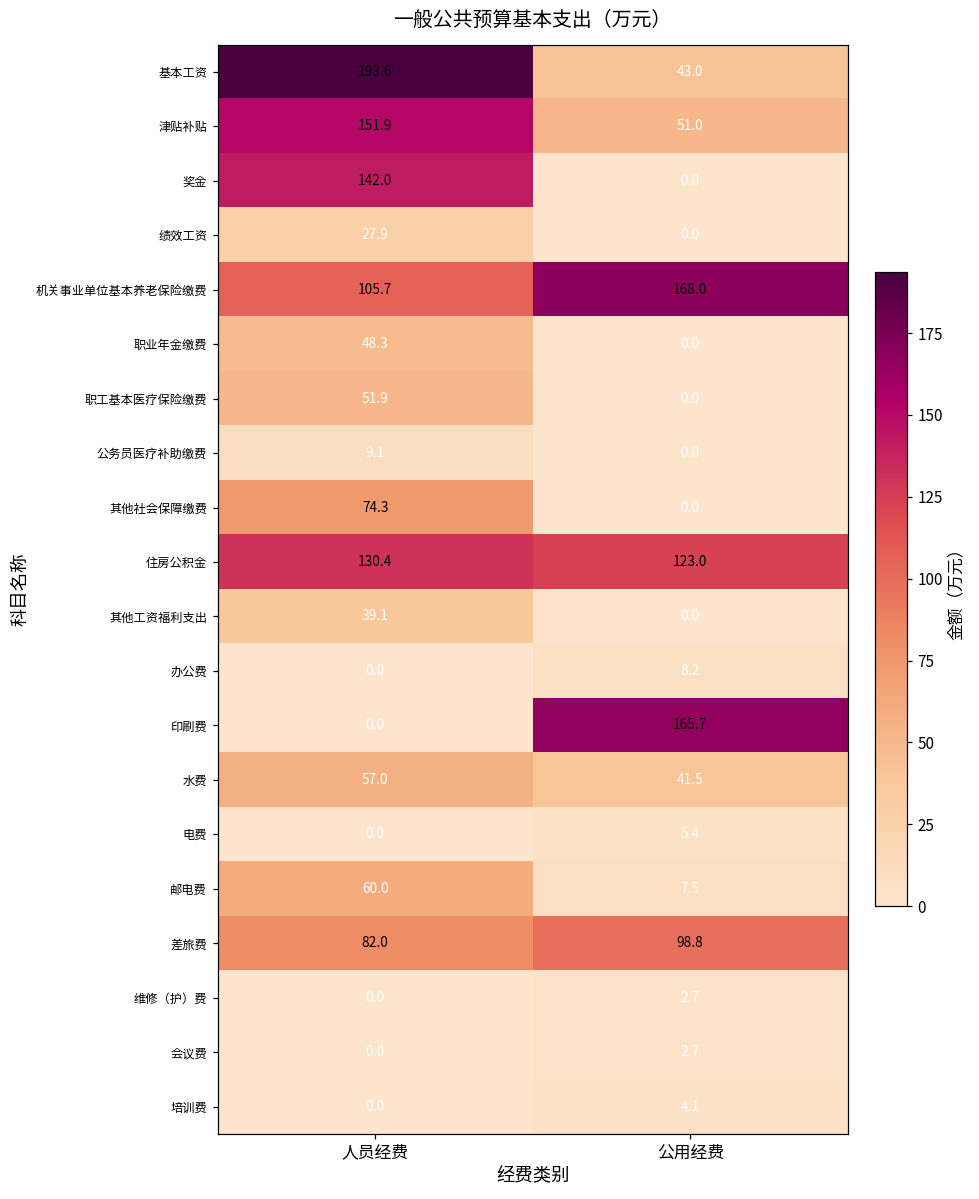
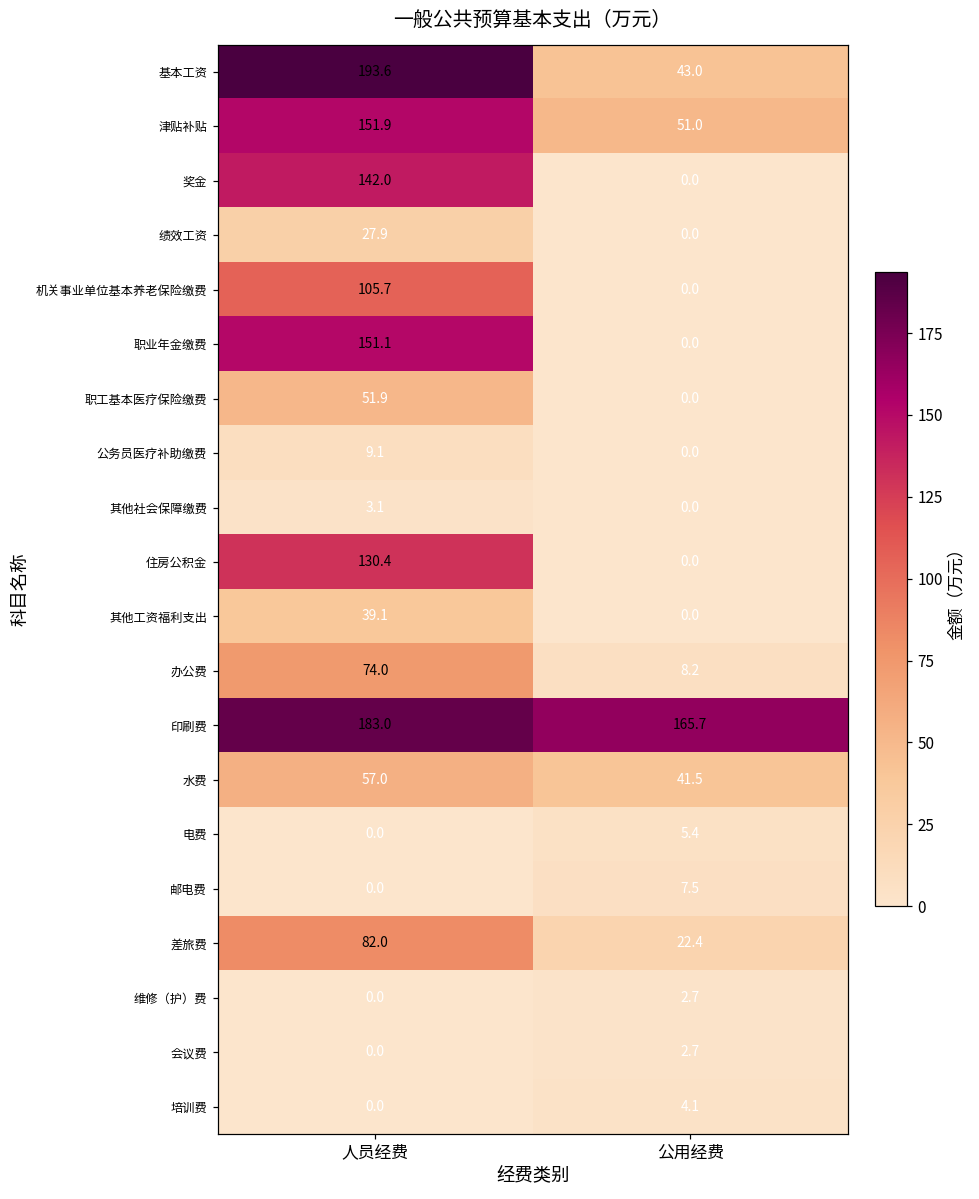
机关事业单位基本养老保险缴费, 公用经费: 168.0 -> 0.0
职业年金缴费, 人员经费: 48.3 -> 151.1
其他社会保障缴费, 人员经费: 74.3 -> 3.1
住房公积金, 公用经费: 123.0 -> 0.0
办公费, 人员经费: 0.0 -> 74.0
印刷费, 人员经费: 0.0 -> 183.0
邮电费, 人员经费: 60.0 -> 0.0
差旅费, 公用经费: 98.8 -> 22.4
